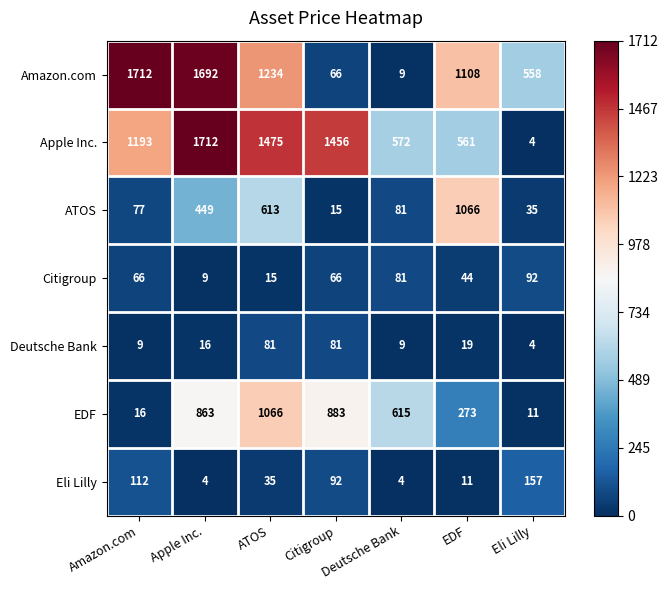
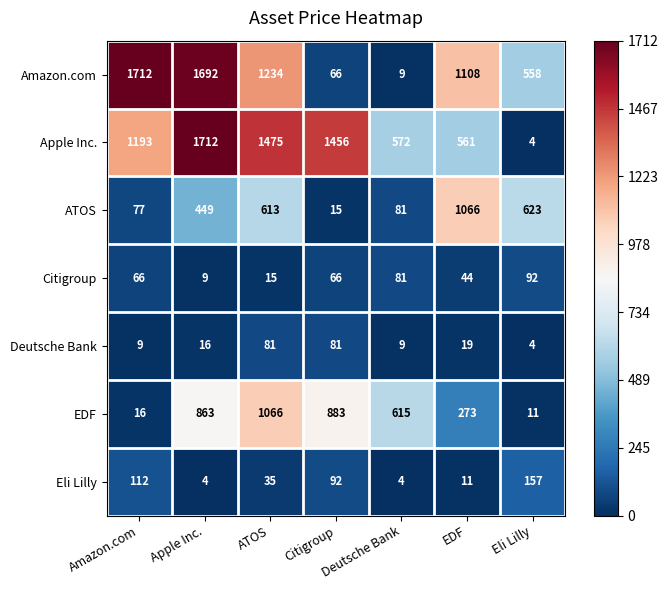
ATOS, Eli Lilly: 35 -> 623
